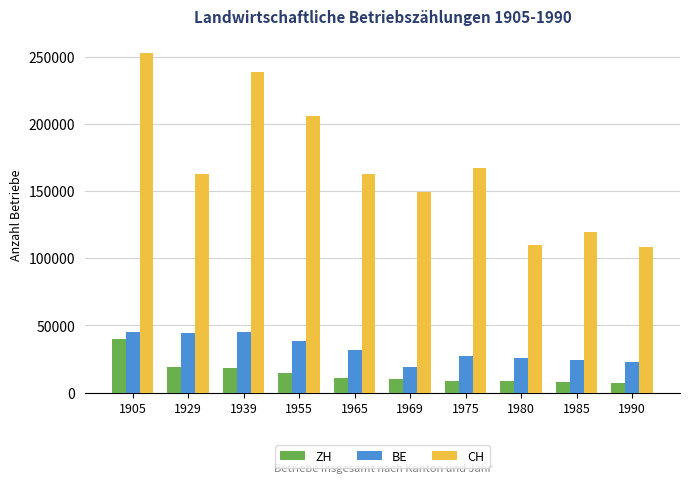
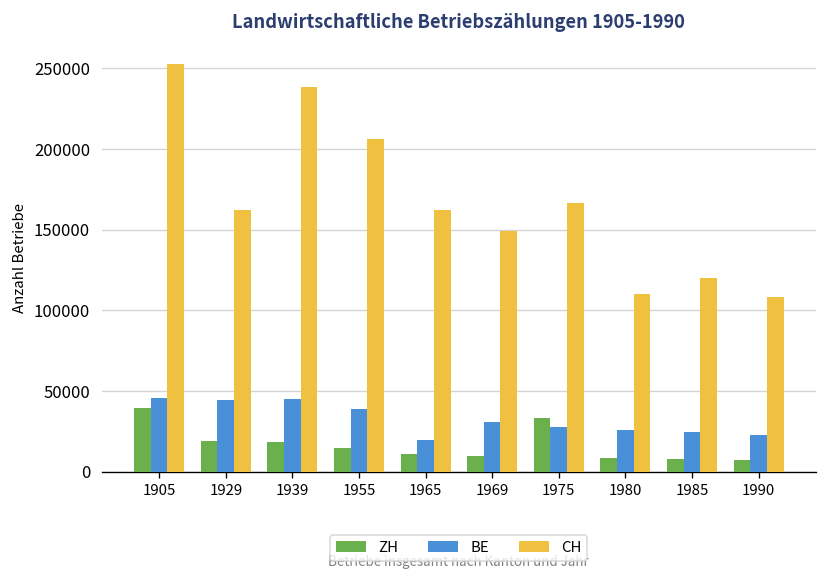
BE, 1965: 32000 -> 19000
BE, 1969: 19000 -> 30000
ZH, 1975: 9000 -> 33000
